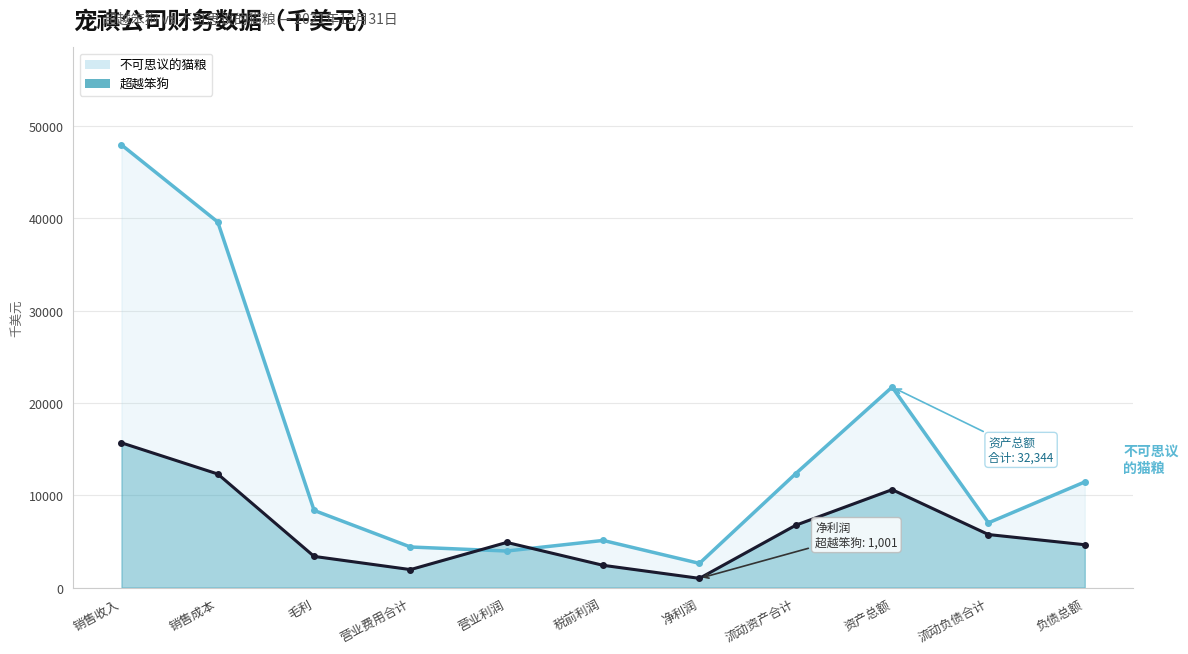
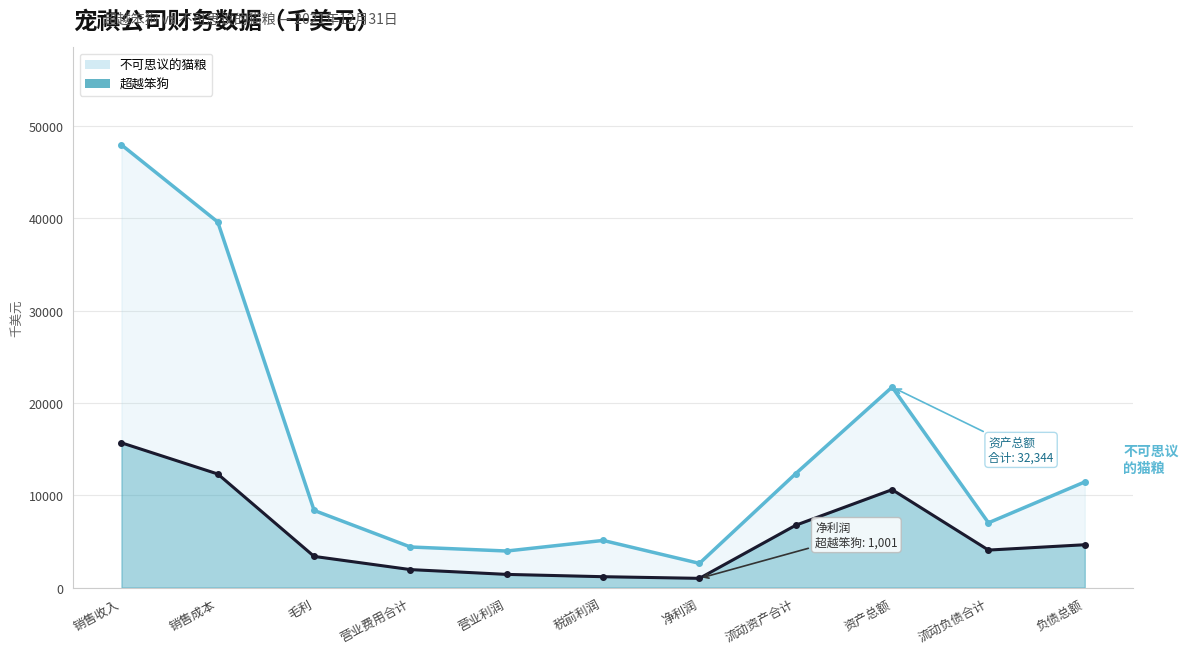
超越笨狗, 营业利润: 5000 -> 1000
超越笨狗, 税前利润: 2000 -> 1000
超越笨狗, 流动负债合计: 6000 -> 4000
